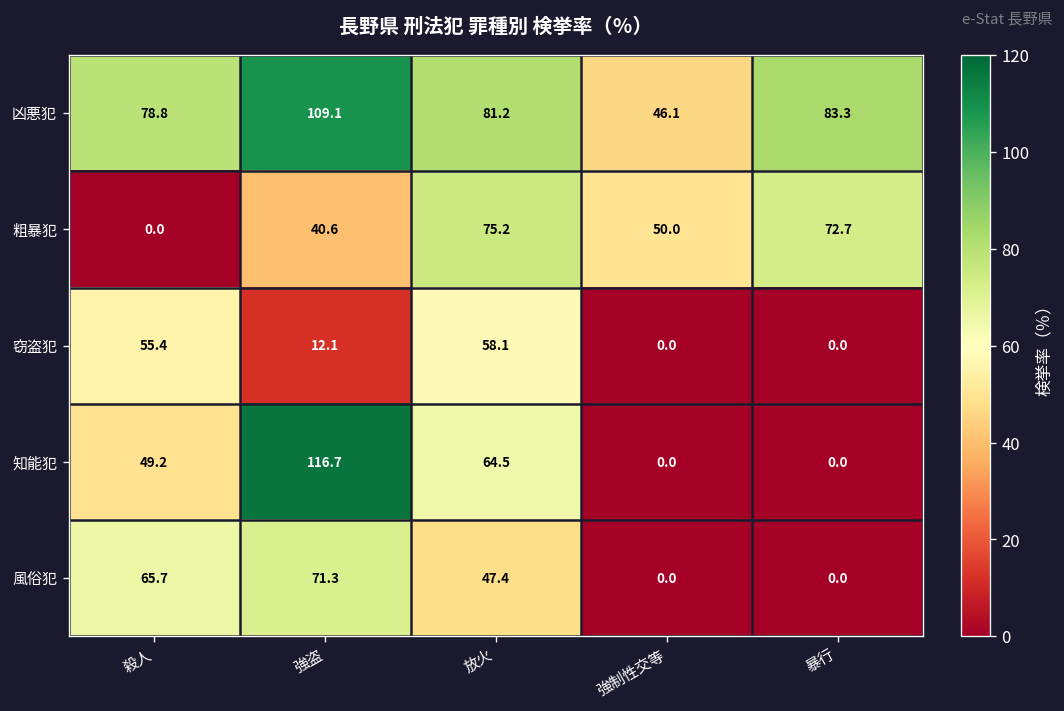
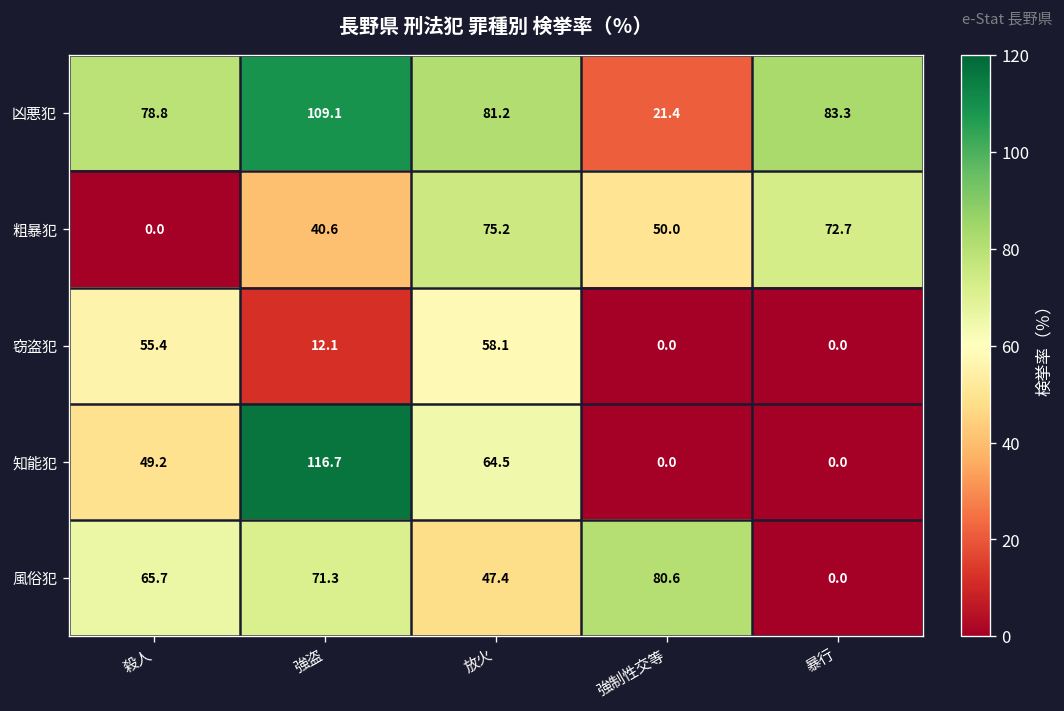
凶悪犯, 強制性交等: 46.1 -> 21.4
風俗犯, 強制性交等: 0.0 -> 80.6
